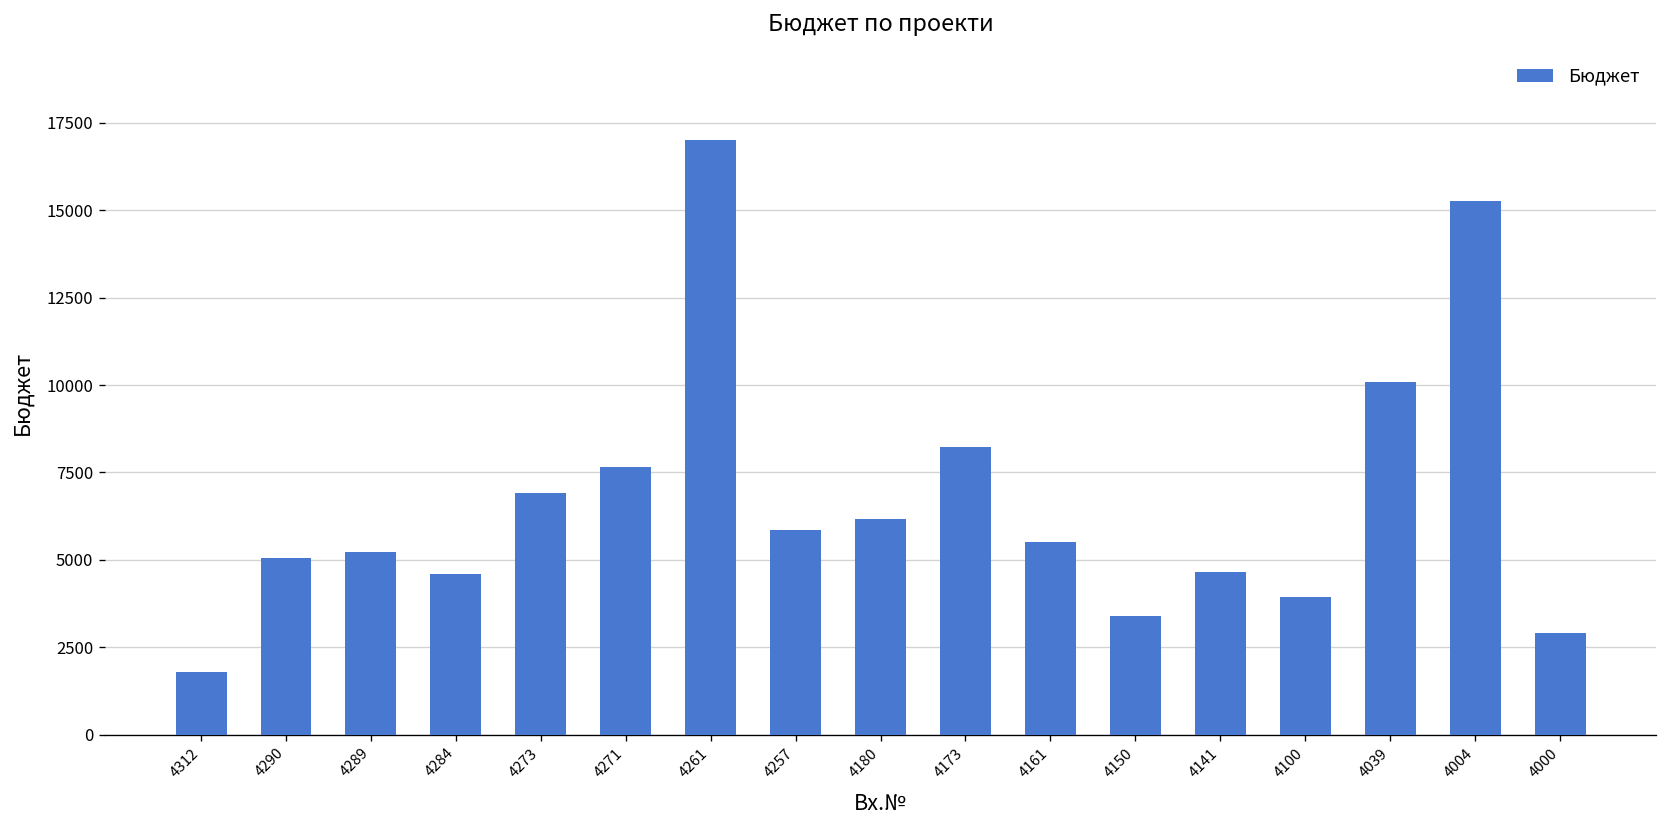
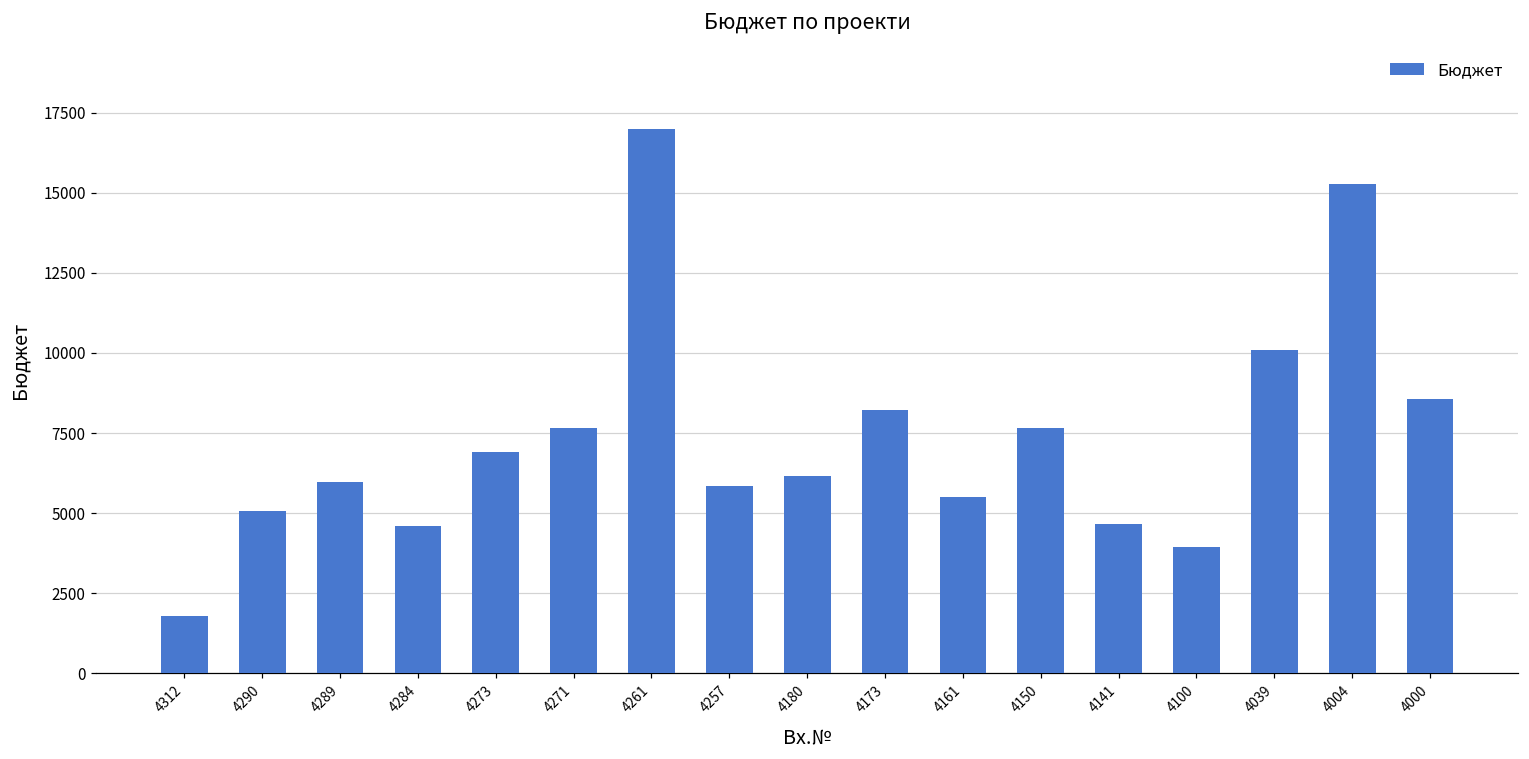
4289: 5200 -> 6000
4150: 3400 -> 7700
4000: 2900 -> 8600
